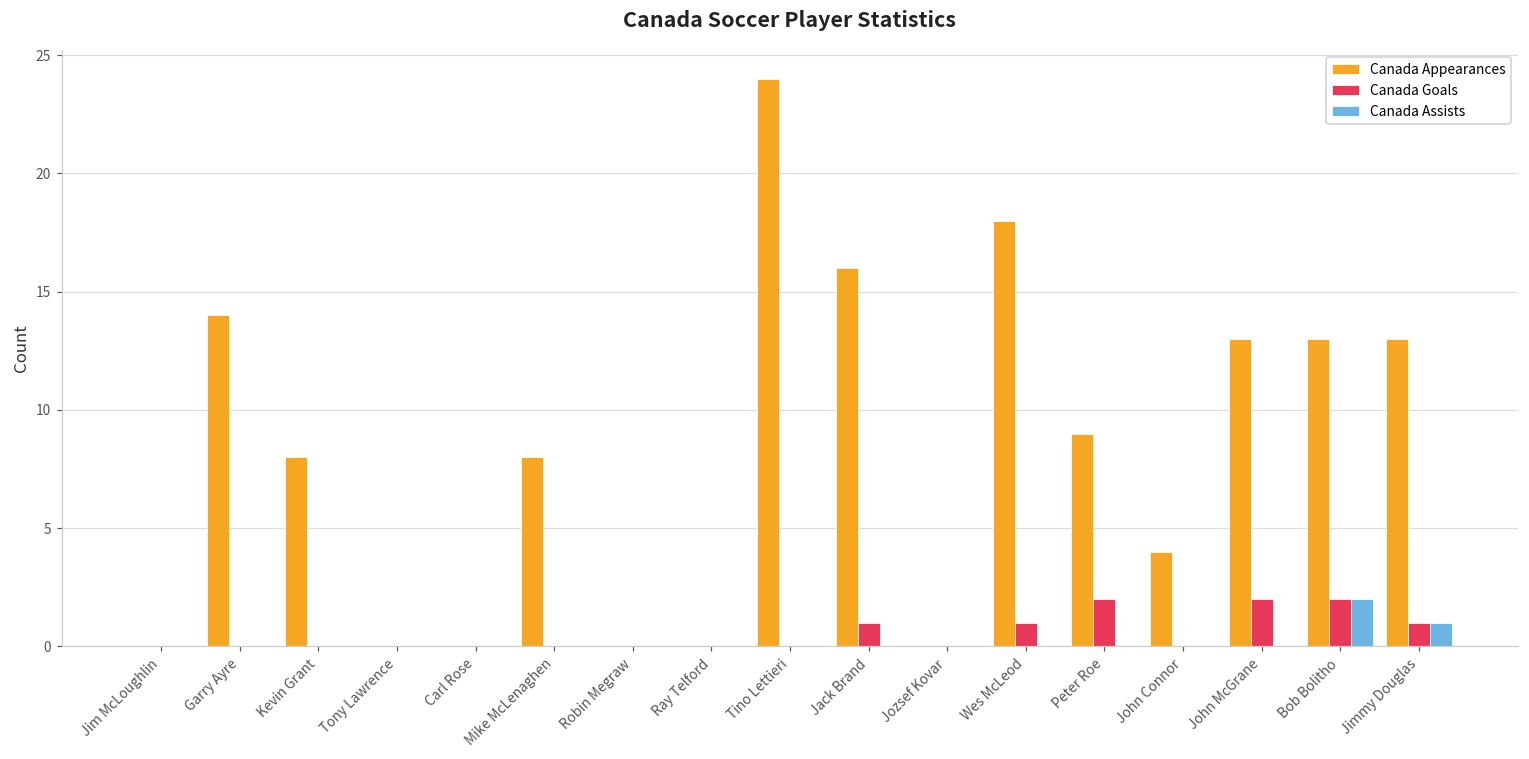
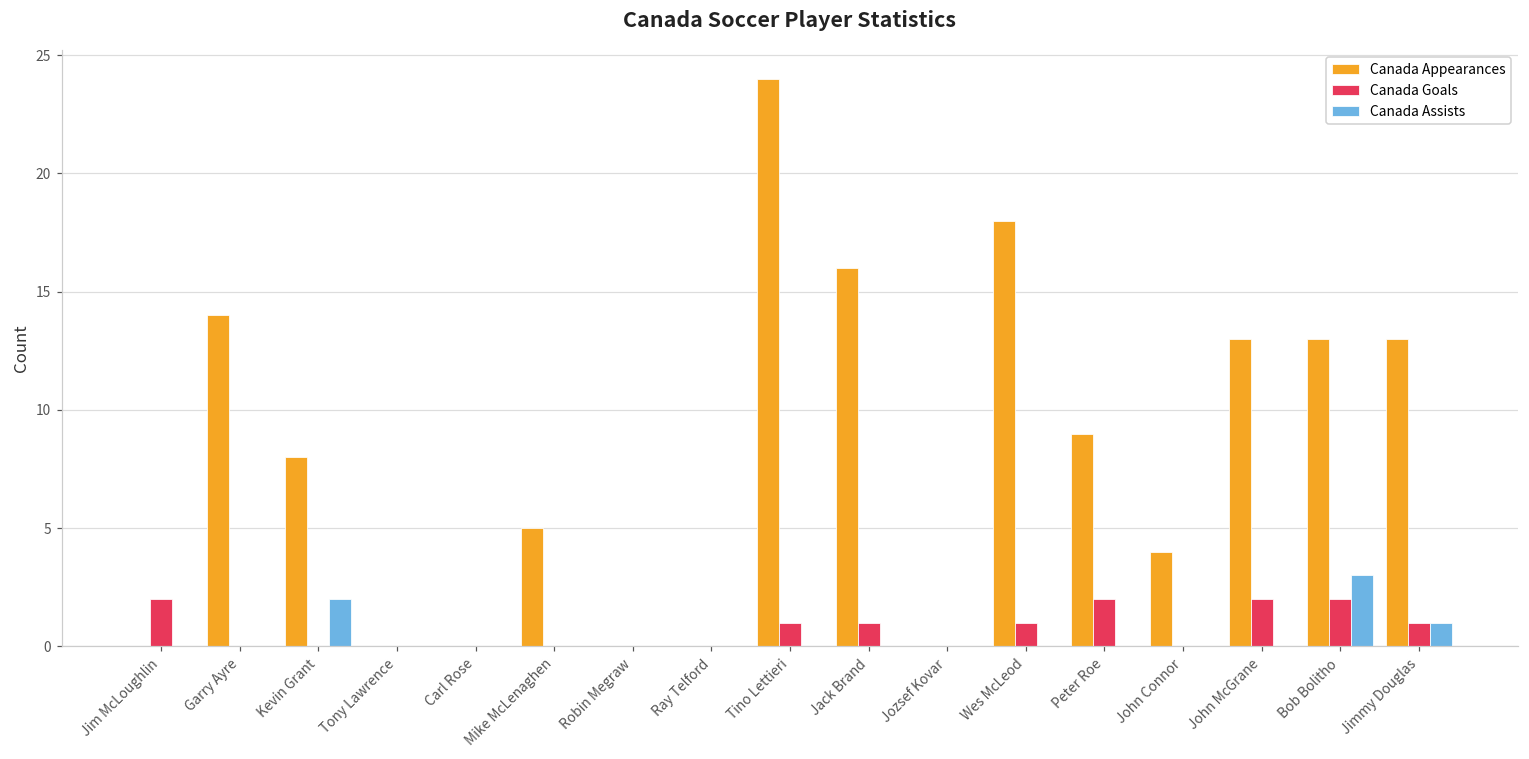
Canada Goals, Jim McLoughlin: 0 -> 2
Canada Assists, Kevin Grant: 0 -> 2
Canada Appearances, Mike McLenaghen: 8 -> 5
Canada Goals, Tino Lettieri: 0 -> 1
Canada Assists, Bob Bolitho: 2 -> 3
